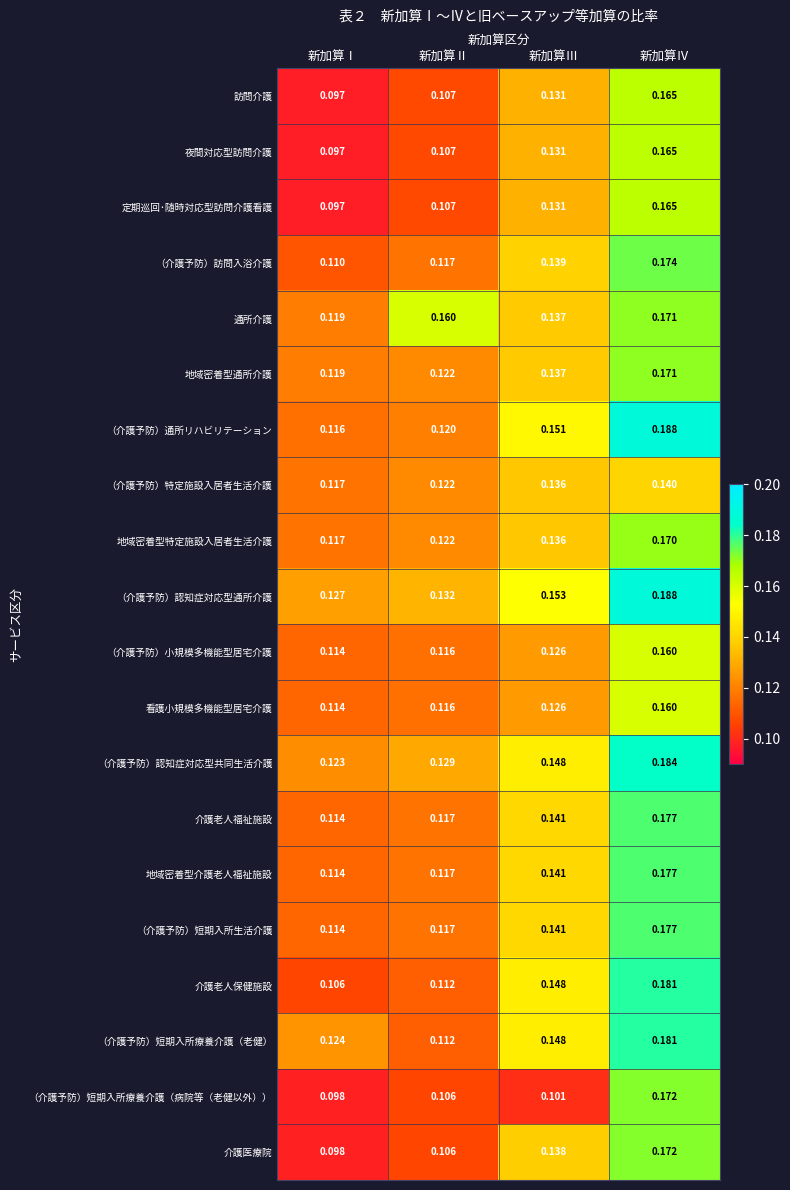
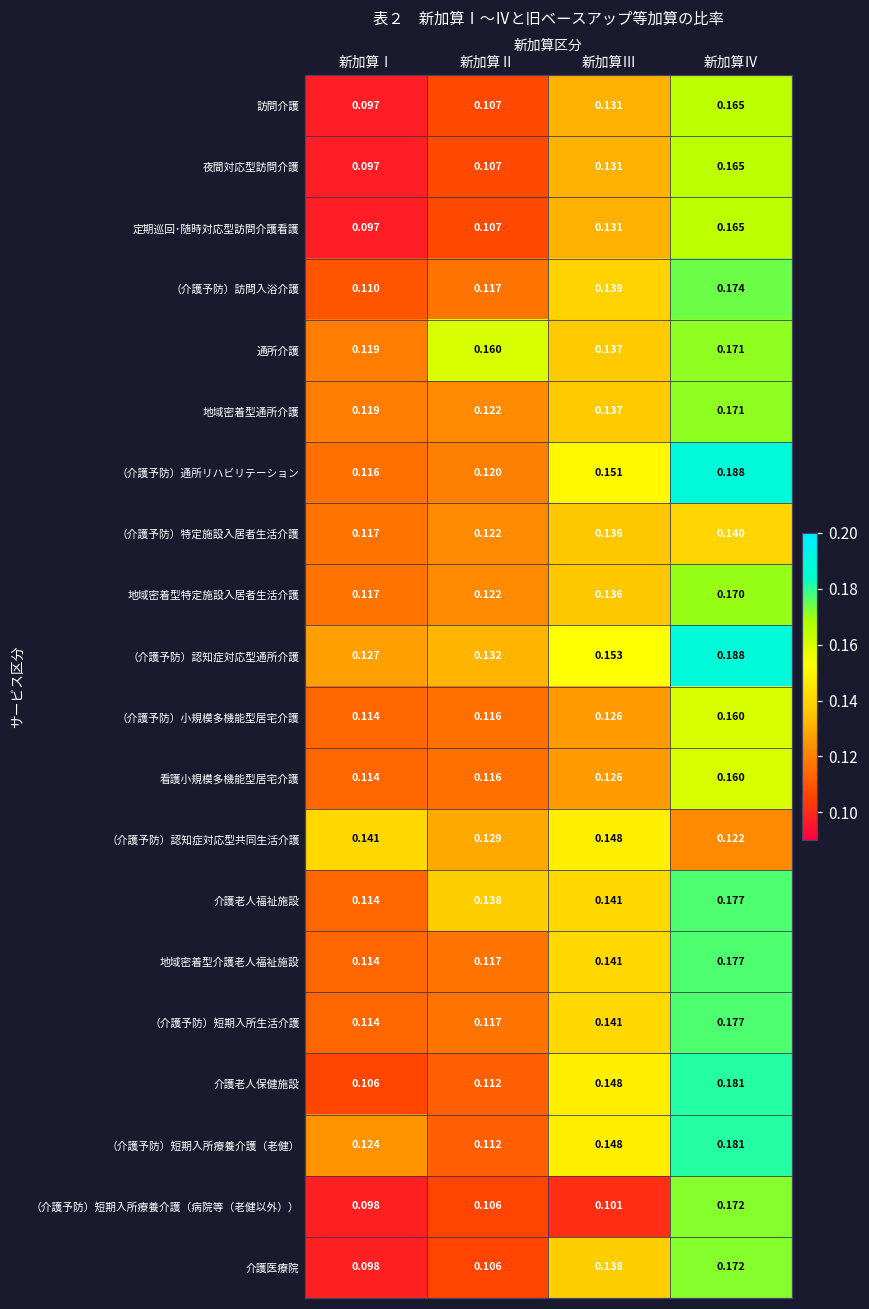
（介護予防）認知症対応型共同生活介護, 新加算Ⅰ: 0.123 -> 0.141
（介護予防）認知症対応型共同生活介護, 新加算Ⅳ: 0.184 -> 0.122
介護老人福祉施設, 新加算Ⅱ: 0.117 -> 0.138
